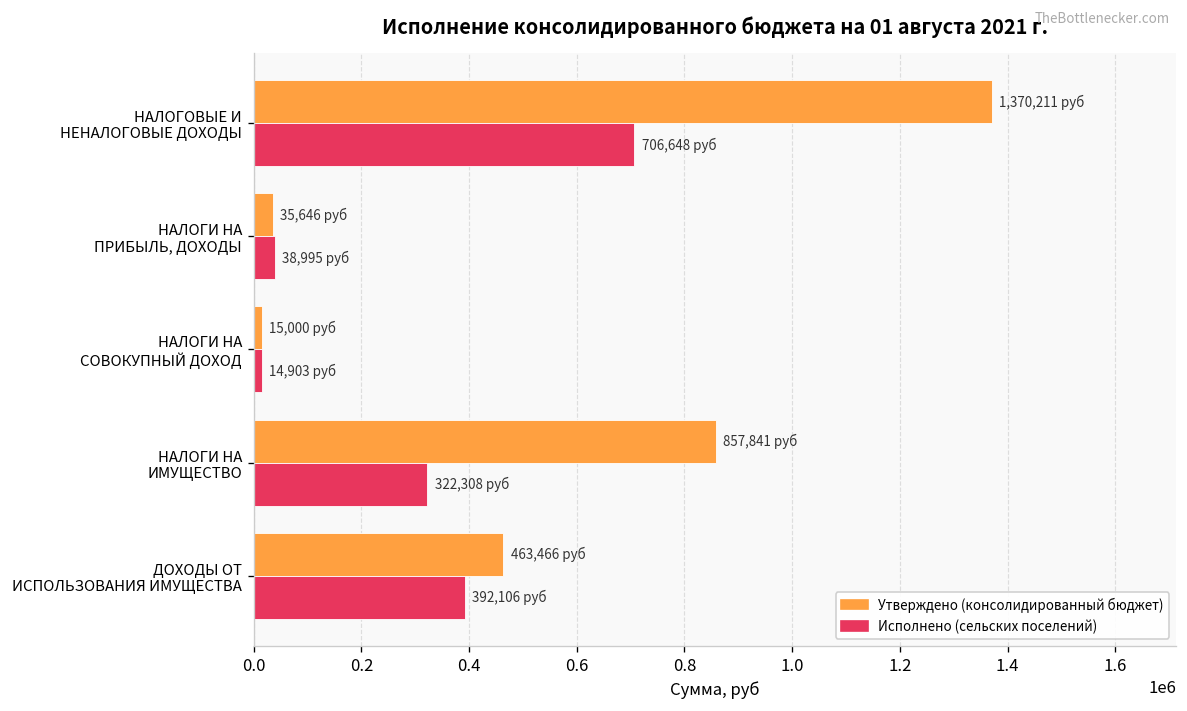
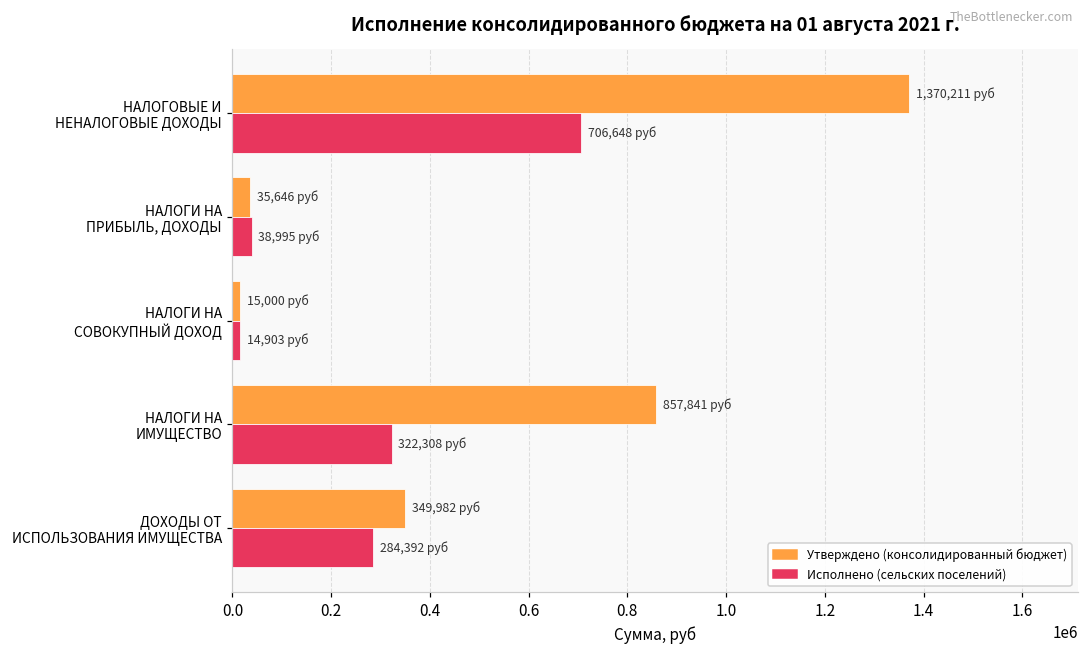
Утверждено (консолидированный бюджет), ДОХОДЫ ОТ ИСПОЛЬЗОВАНИЯ ИМУЩЕСТВА: 463,466 -> 349,982
Исполнено (сельских поселений), ДОХОДЫ ОТ ИСПОЛЬЗОВАНИЯ ИМУЩЕСТВА: 392,106 -> 284,392
